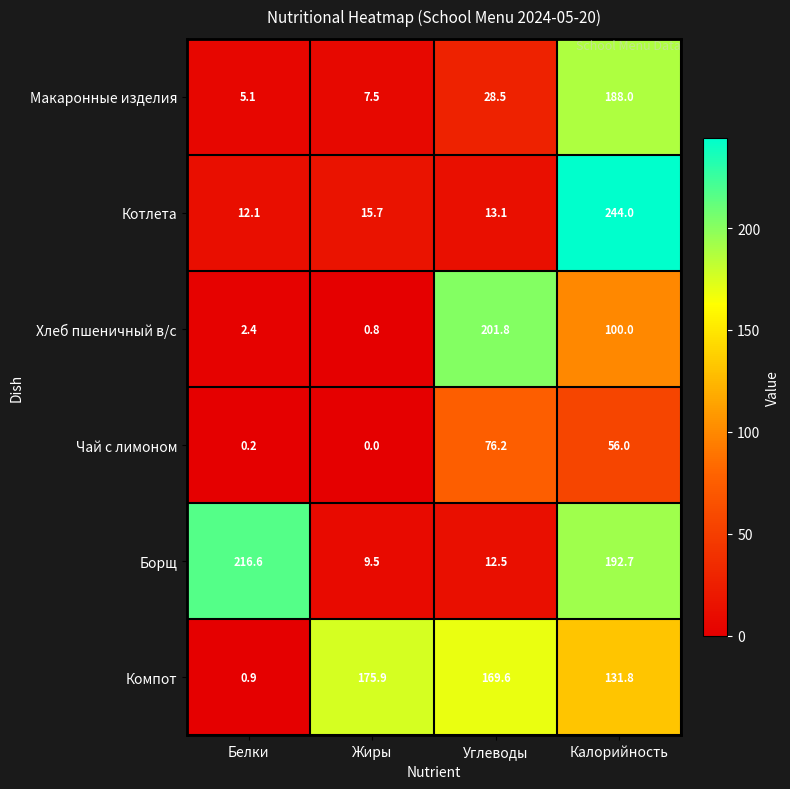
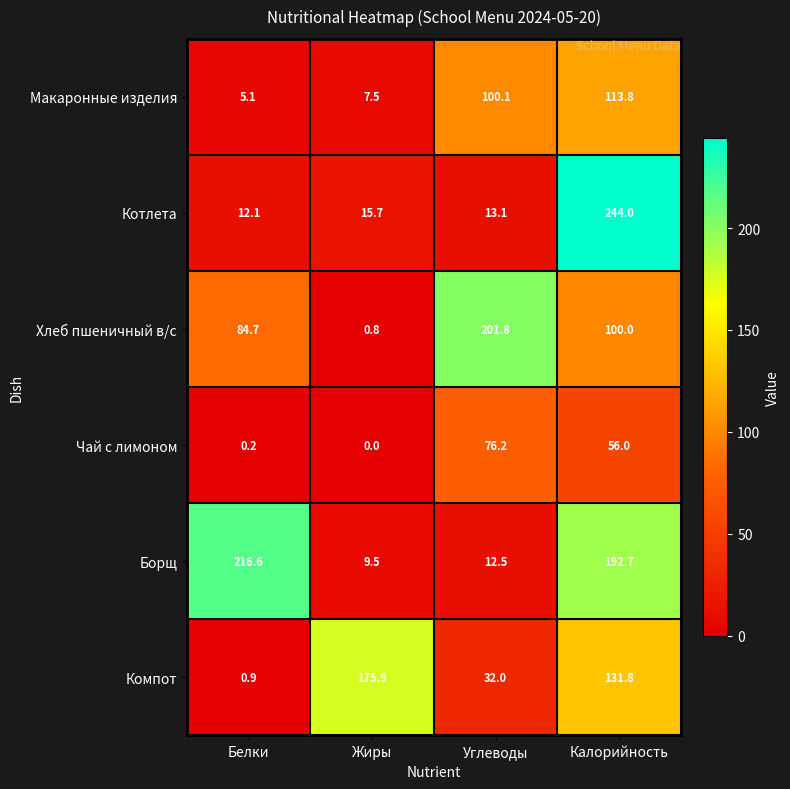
Макаронные изделия, Углеводы: 28.5 -> 100.1
Макаронные изделия, Калорийность: 188.0 -> 113.8
Хлеб пшеничный в/с, Белки: 2.4 -> 84.7
Компот, Углеводы: 169.6 -> 32.0
